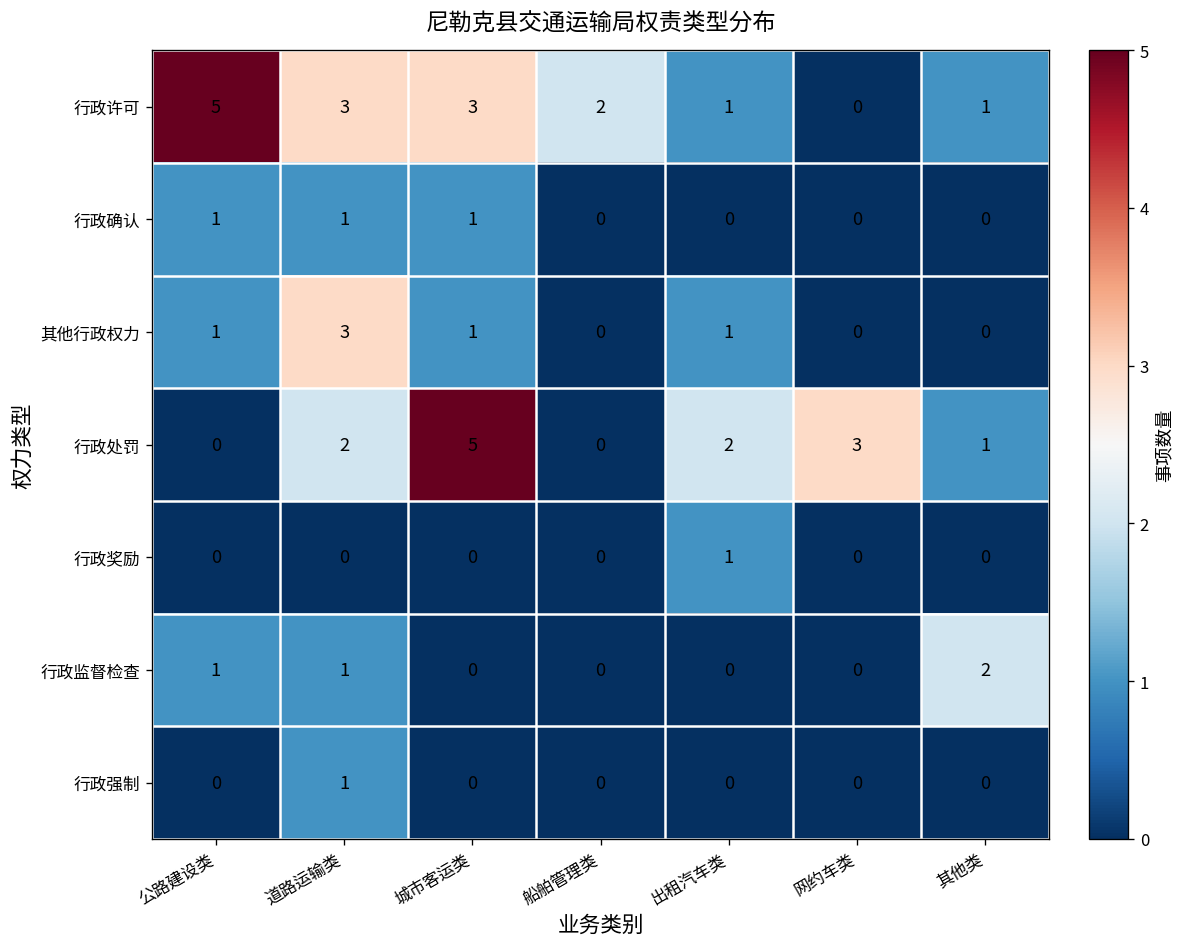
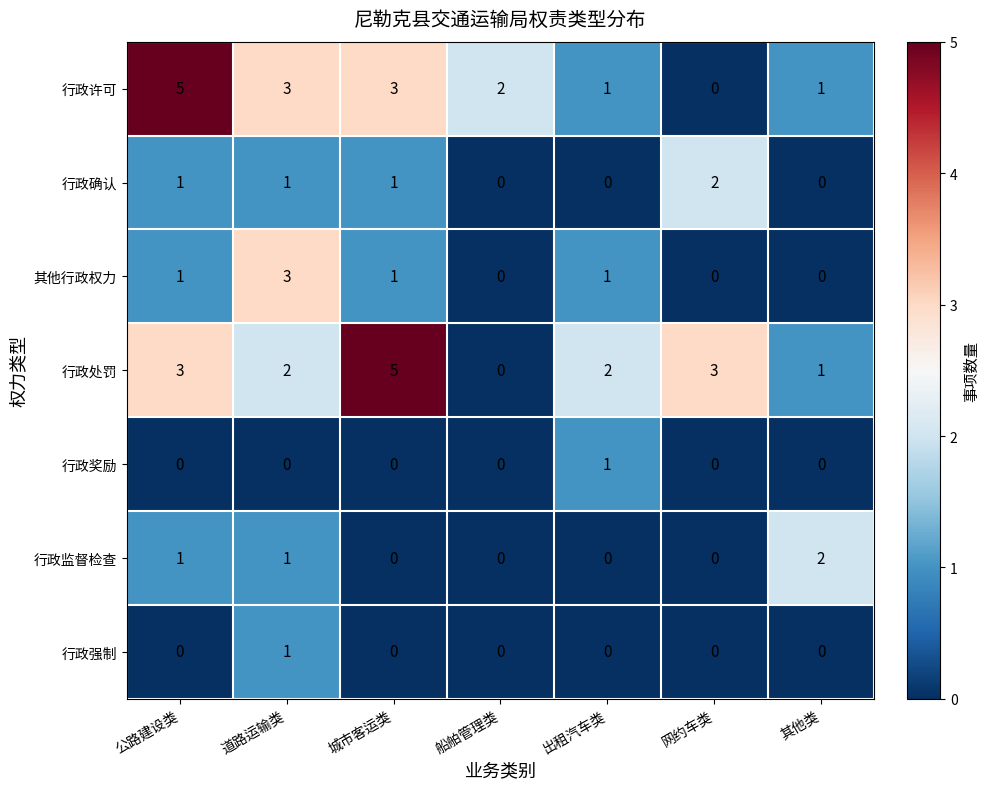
行政确认, 网约车类: 0 -> 2
行政处罚, 公路建设类: 0 -> 3
